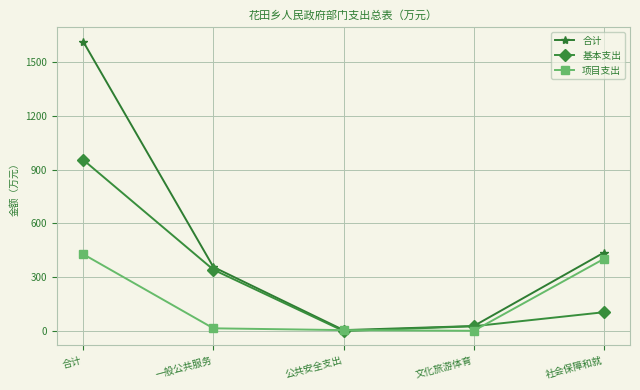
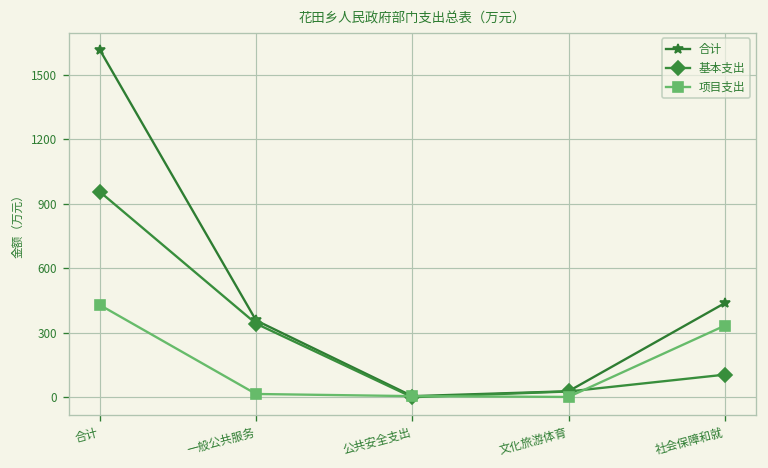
项目支出, 社会保障和就: 400 -> 330
